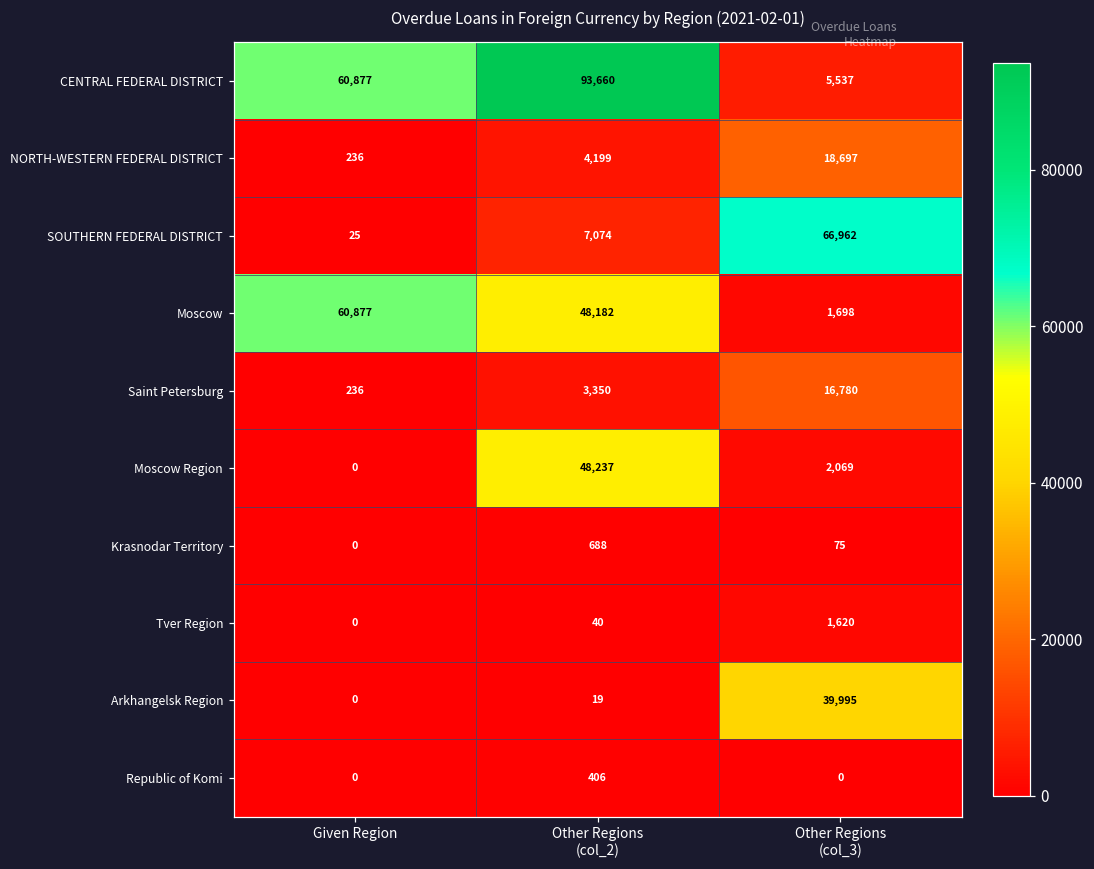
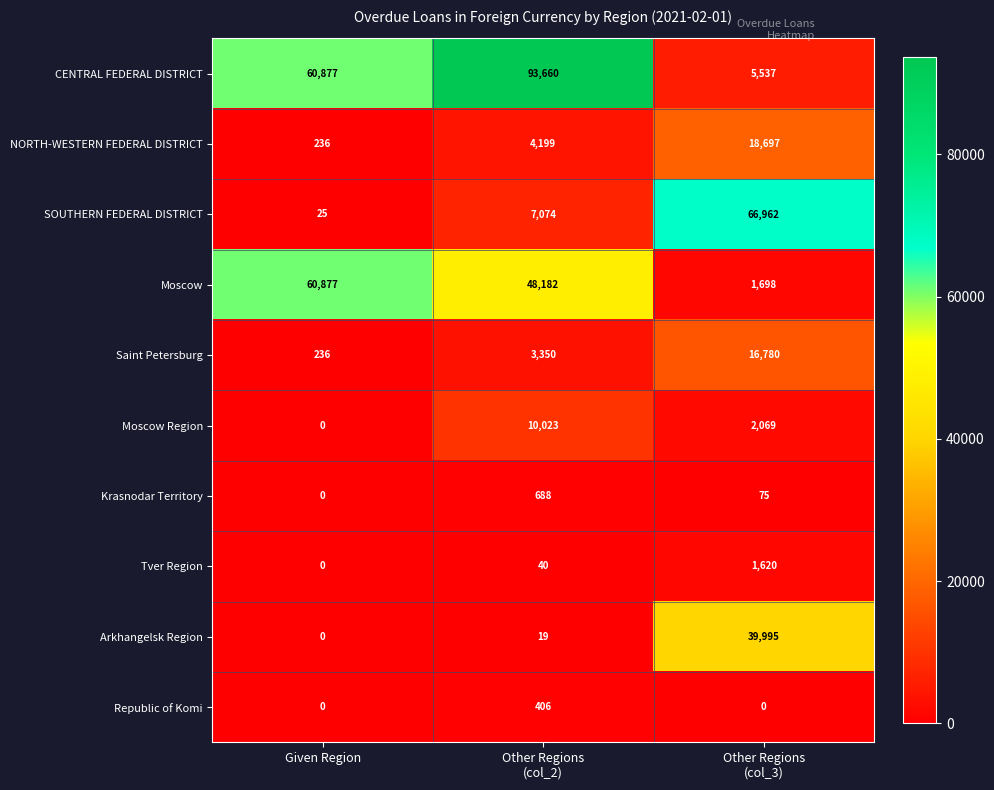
Moscow Region, Other Regions (col_2): 48,237 -> 10,023
